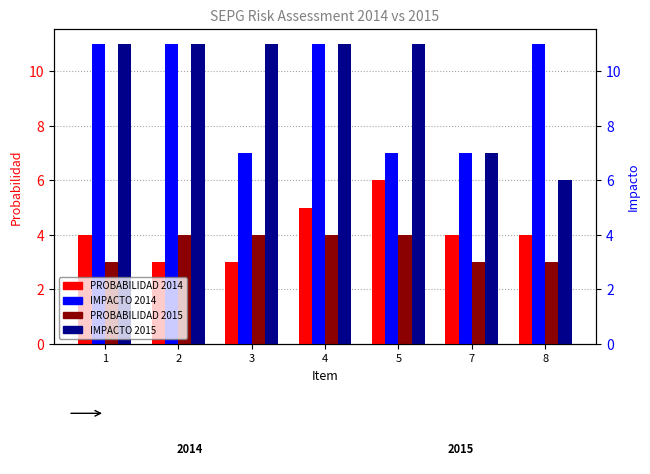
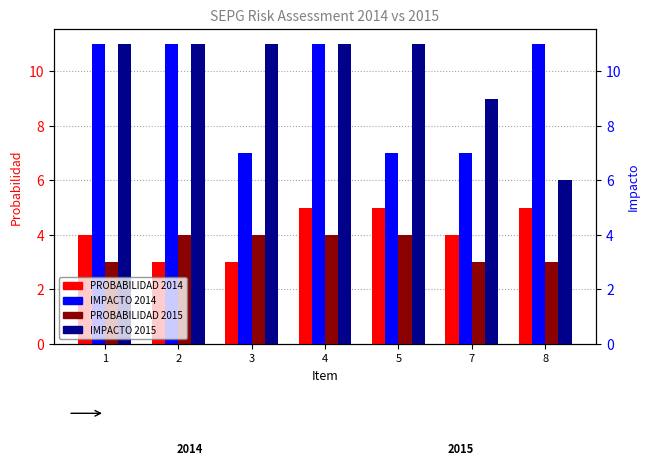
PROBABILIDAD 2014, 5: 6 -> 5
IMPACTO 2015, 7: 7 -> 9
PROBABILIDAD 2014, 8: 4 -> 5
